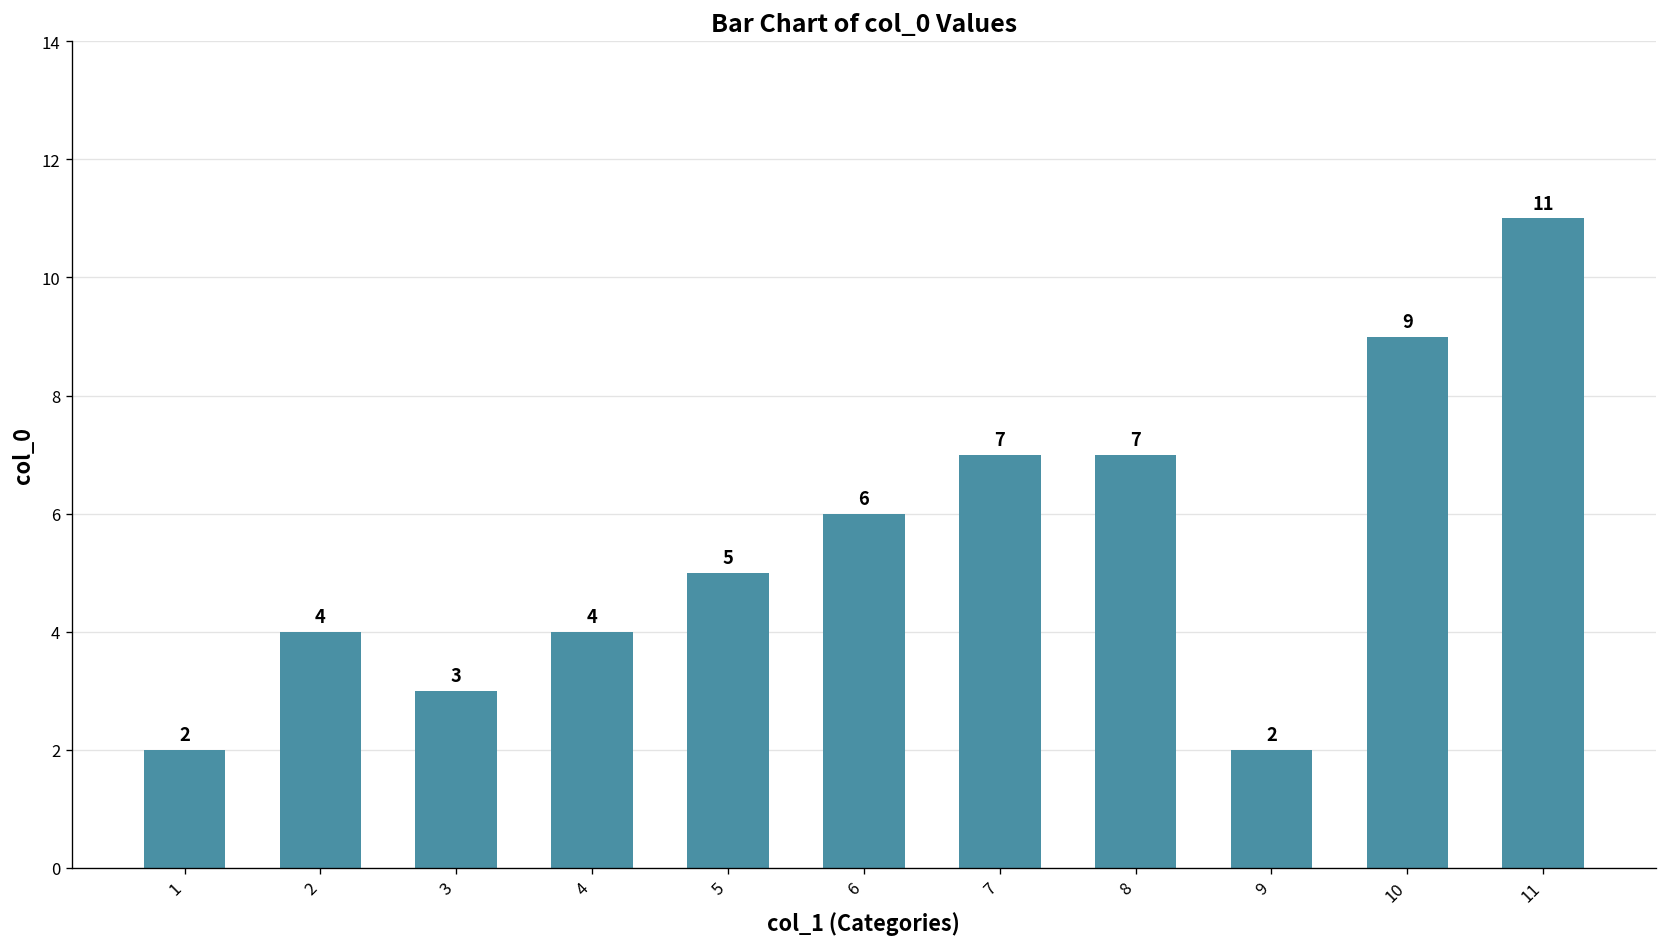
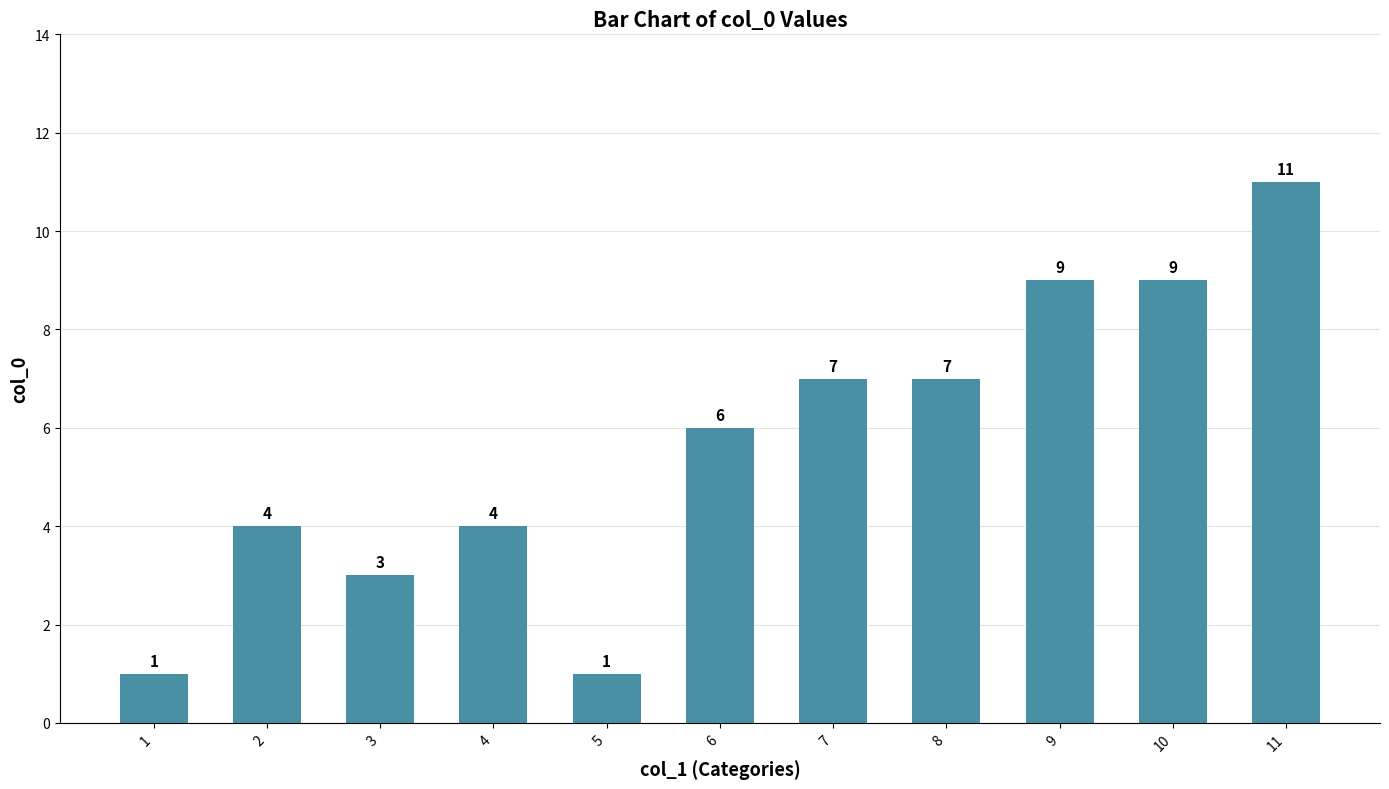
1: 2 -> 1
5: 5 -> 1
9: 2 -> 9
